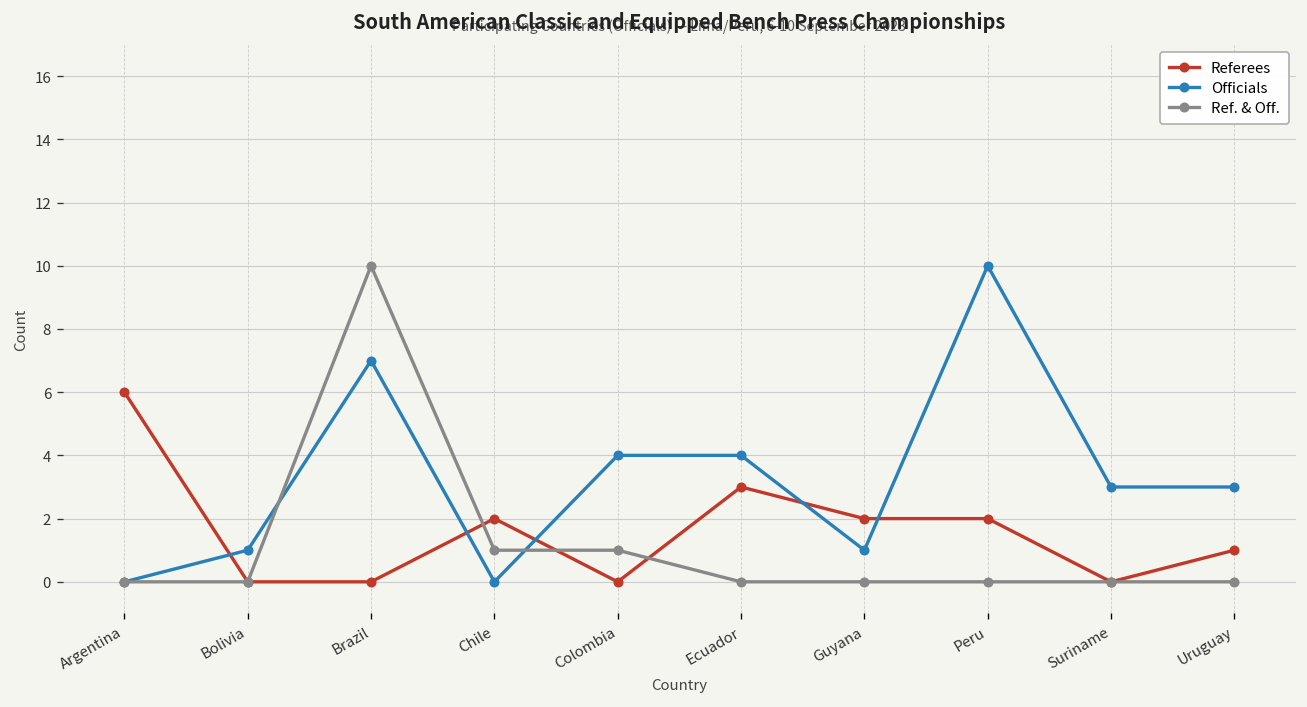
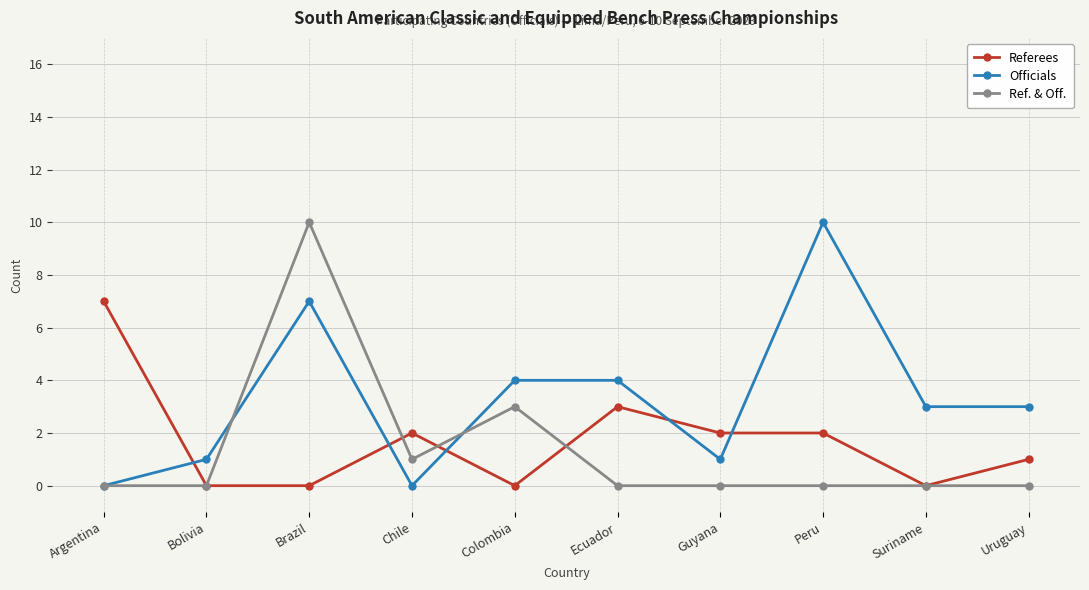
Referees, Argentina: 6 -> 7
Ref. & Off., Colombia: 1 -> 3
